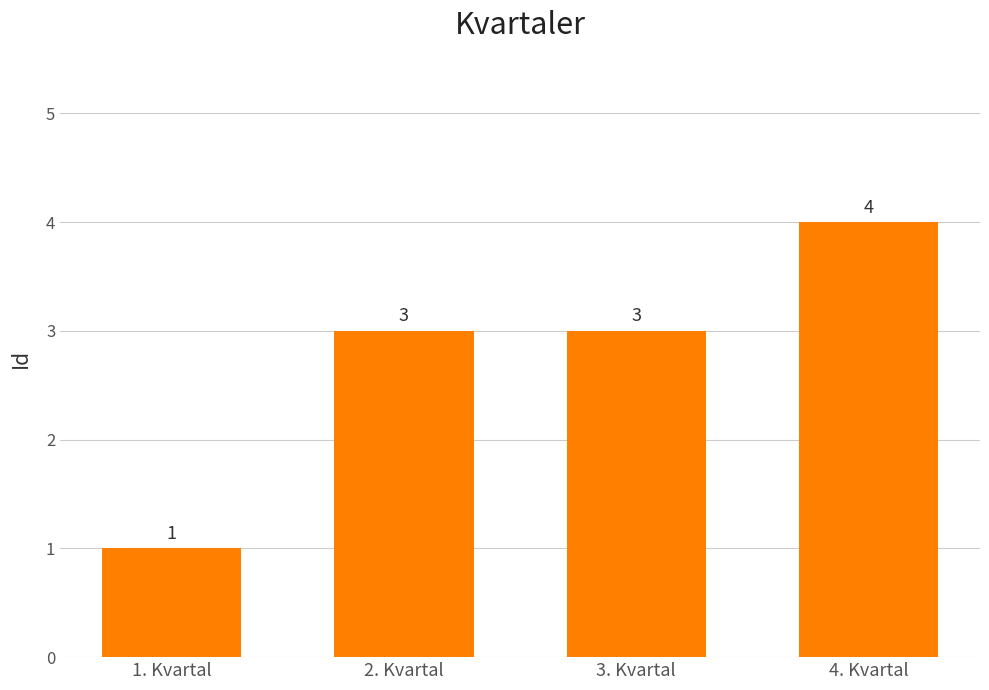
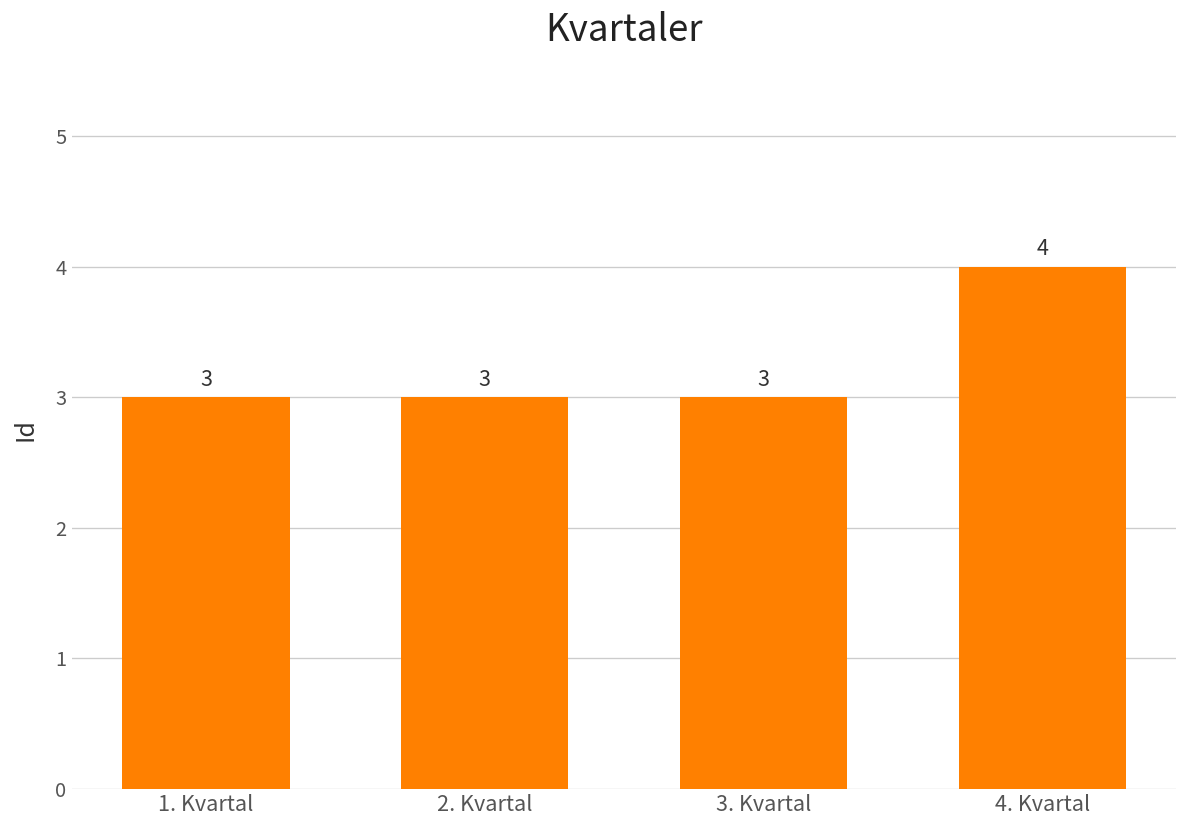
1. Kvartal: 1 -> 3
